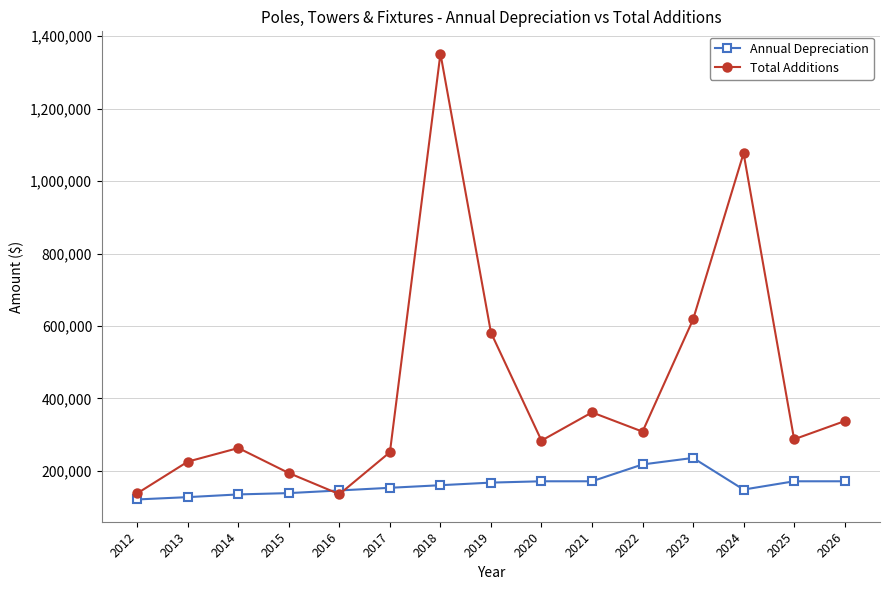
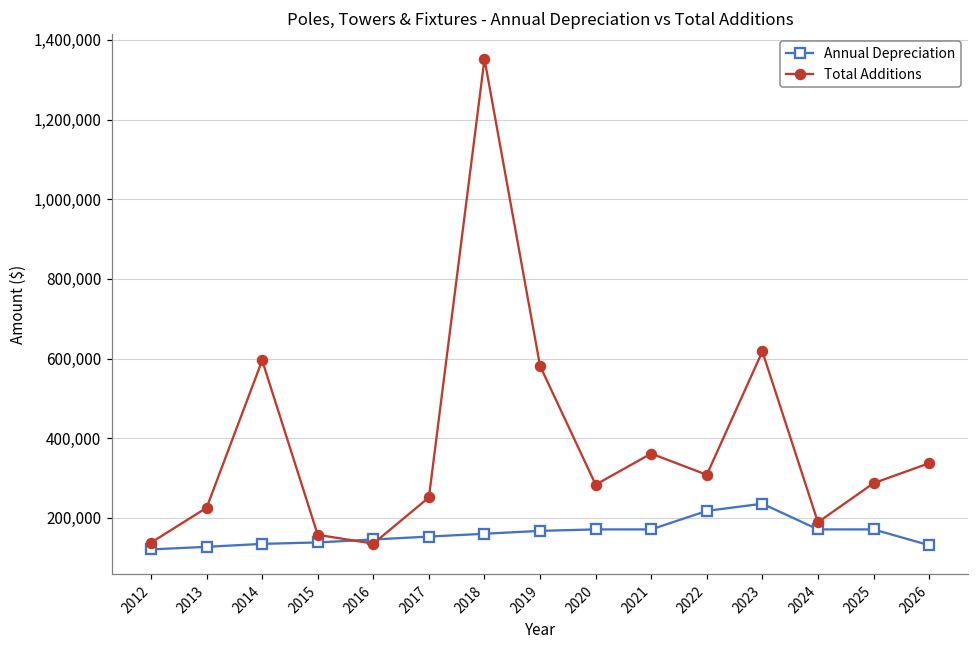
Total Additions, 2014: 260,000 -> 600,000
Total Additions, 2015: 190,000 -> 160,000
Annual Depreciation, 2024: 150,000 -> 170,000
Total Additions, 2024: 1,080,000 -> 190,000
Annual Depreciation, 2026: 170,000 -> 130,000
